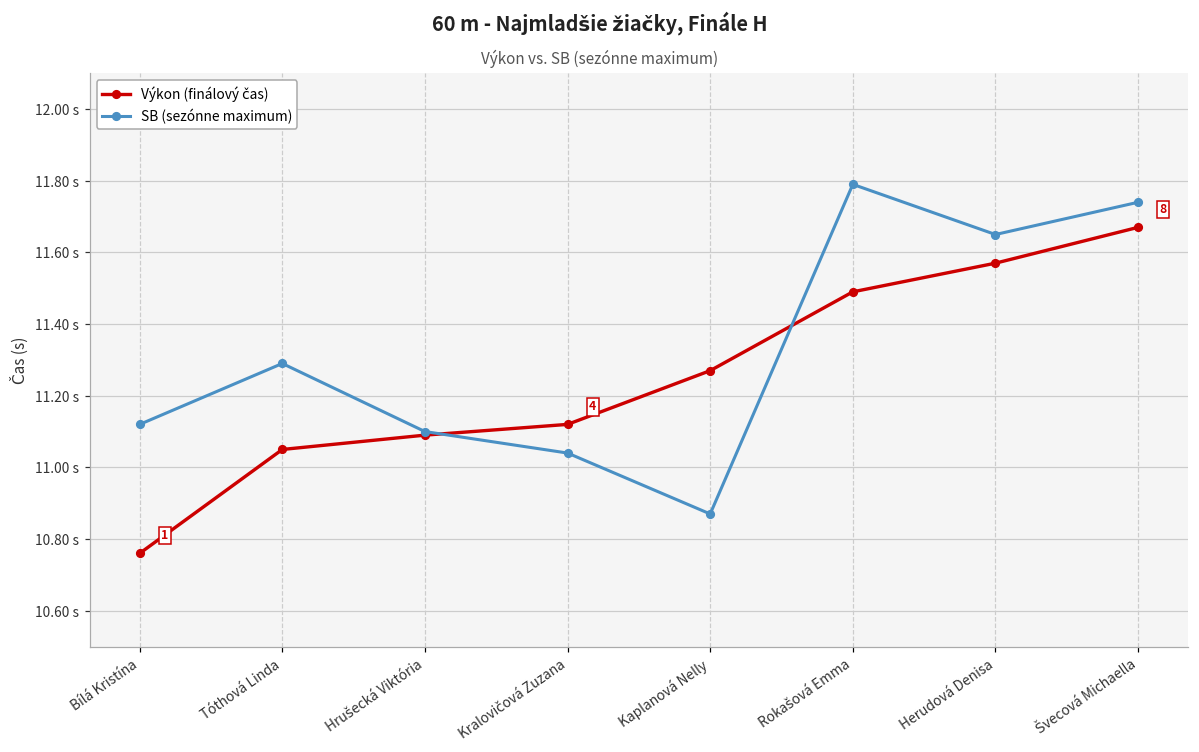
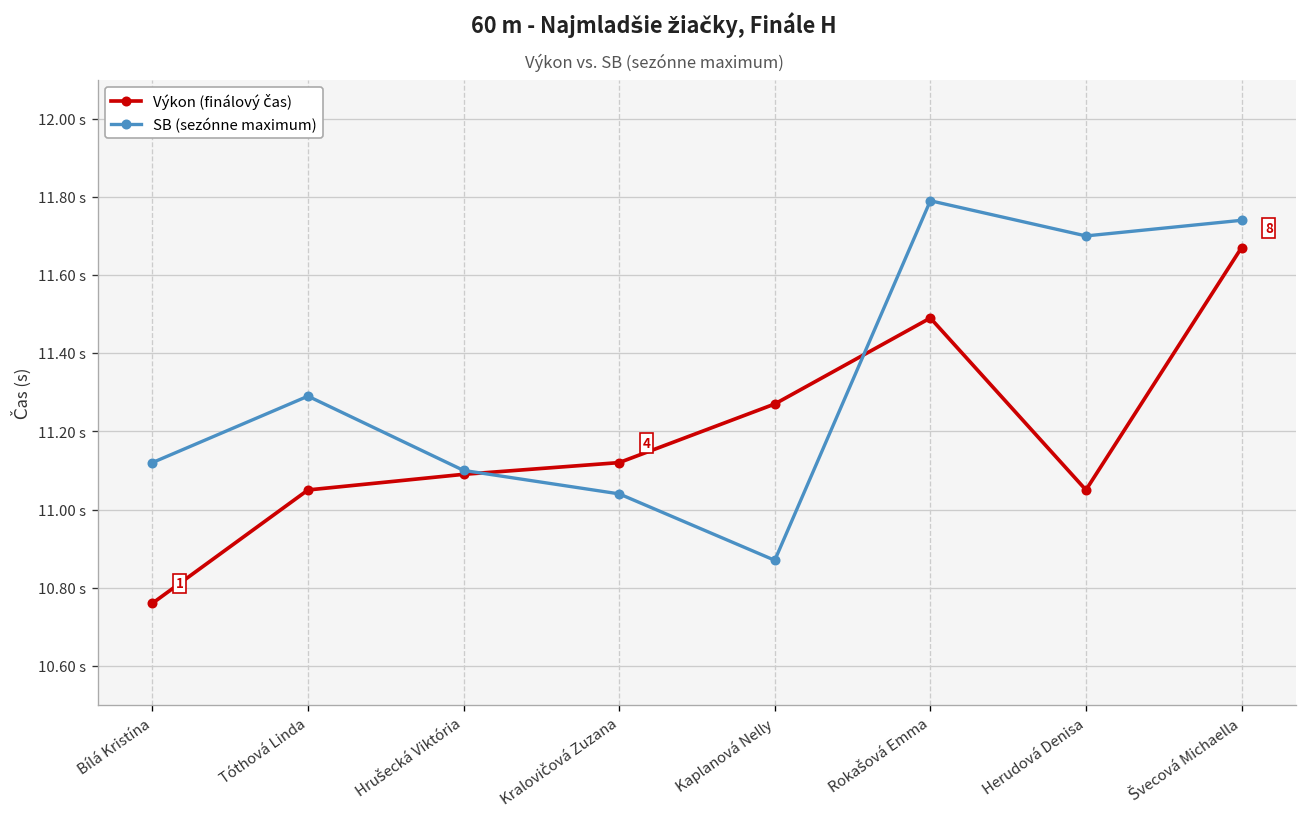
Výkon (finálový čas), Herudová Denisa: 11.57 s -> 11.05 s
SB (sezónne maximum), Herudová Denisa: 11.65 s -> 11.70 s
